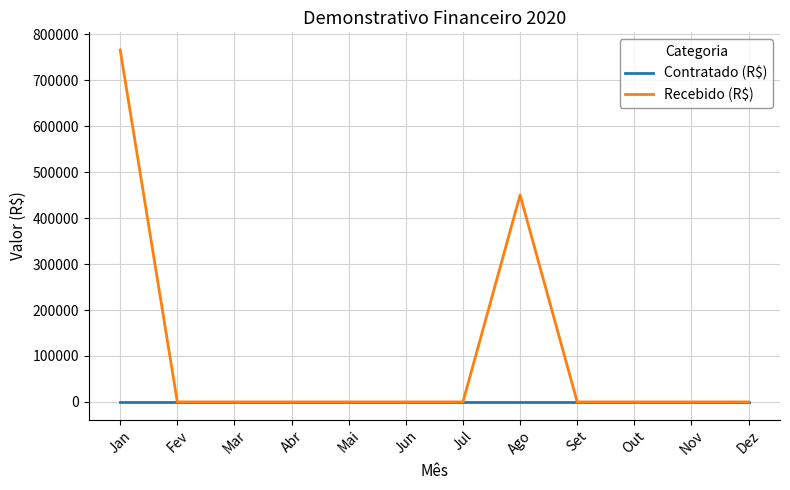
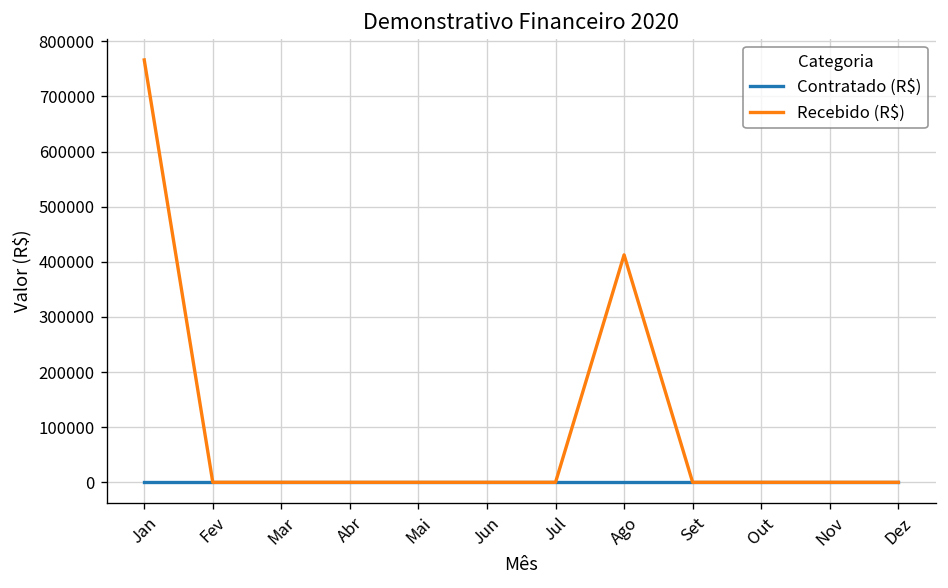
Recebido (R$), Ago: 450000 -> 410000
